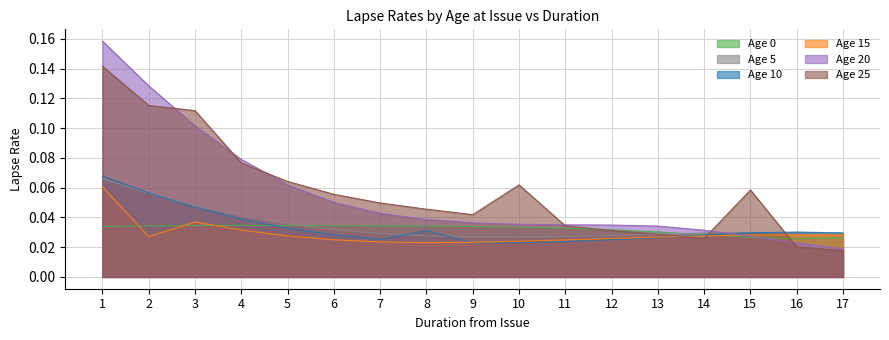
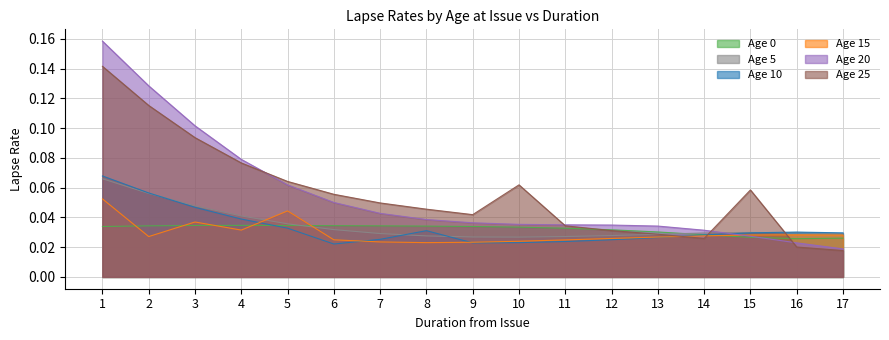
Age 15, 1: 0.061 -> 0.052
Age 25, 3: 0.112 -> 0.094
Age 15, 5: 0.028 -> 0.044
Age 10, 6: 0.028 -> 0.022
